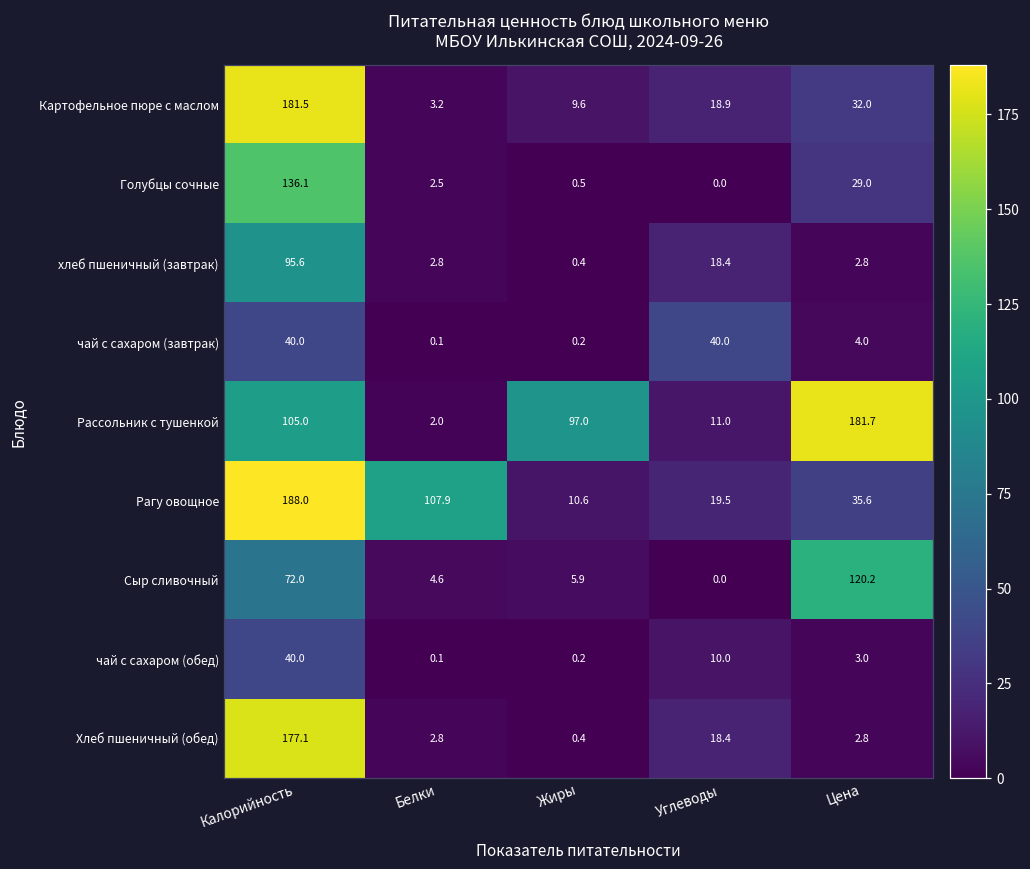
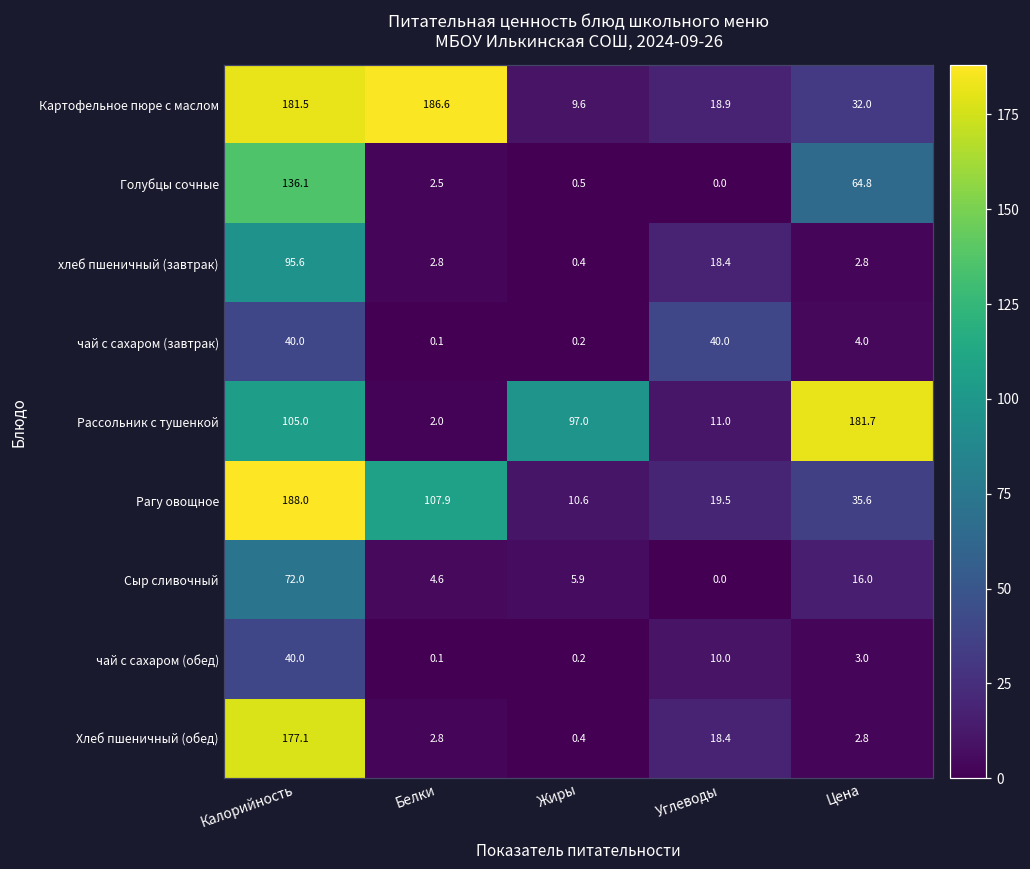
Картофельное пюре с маслом, Белки: 3.2 -> 186.6
Голубцы сочные, Цена: 29.0 -> 64.8
Сыр сливочный, Цена: 120.2 -> 16.0
